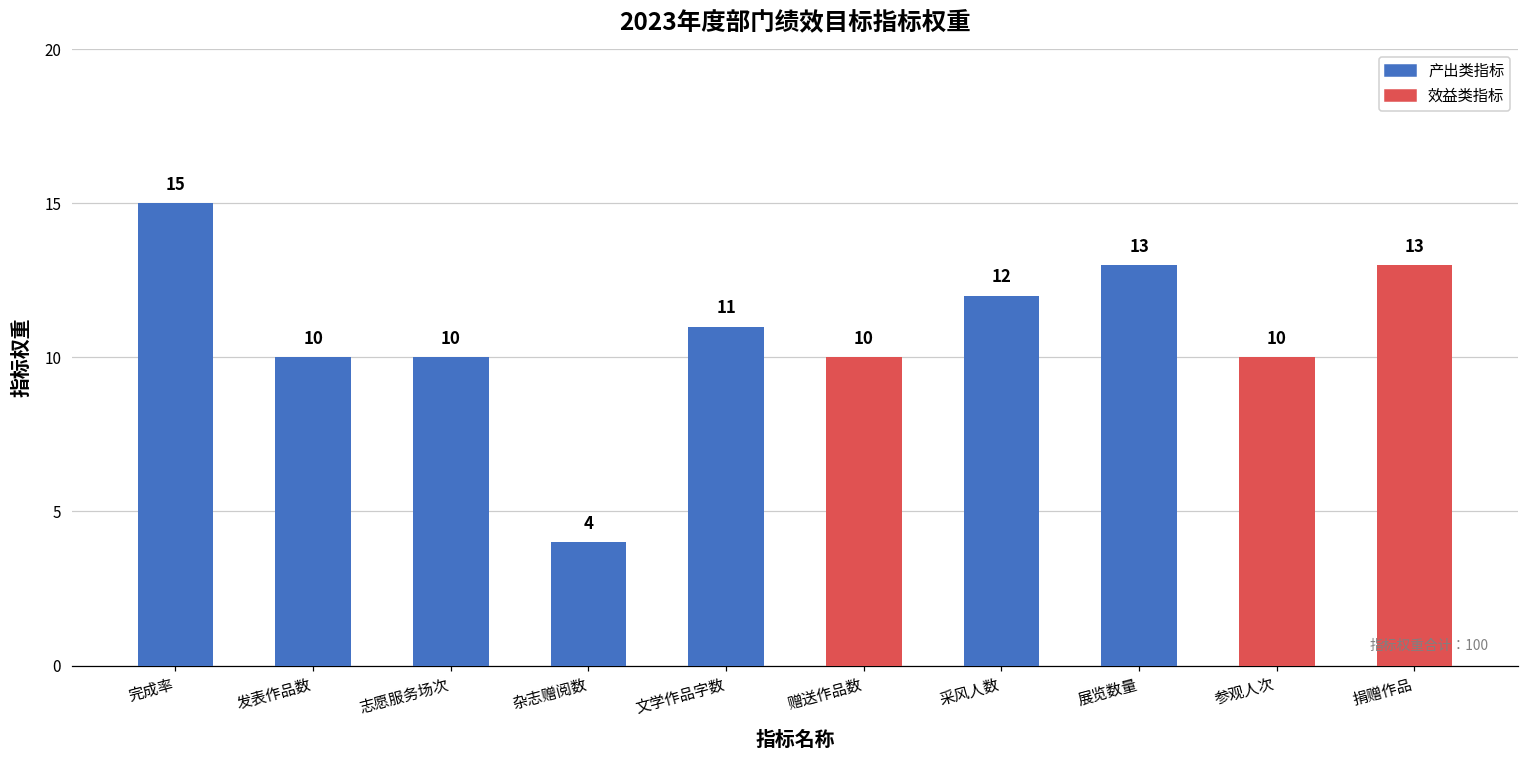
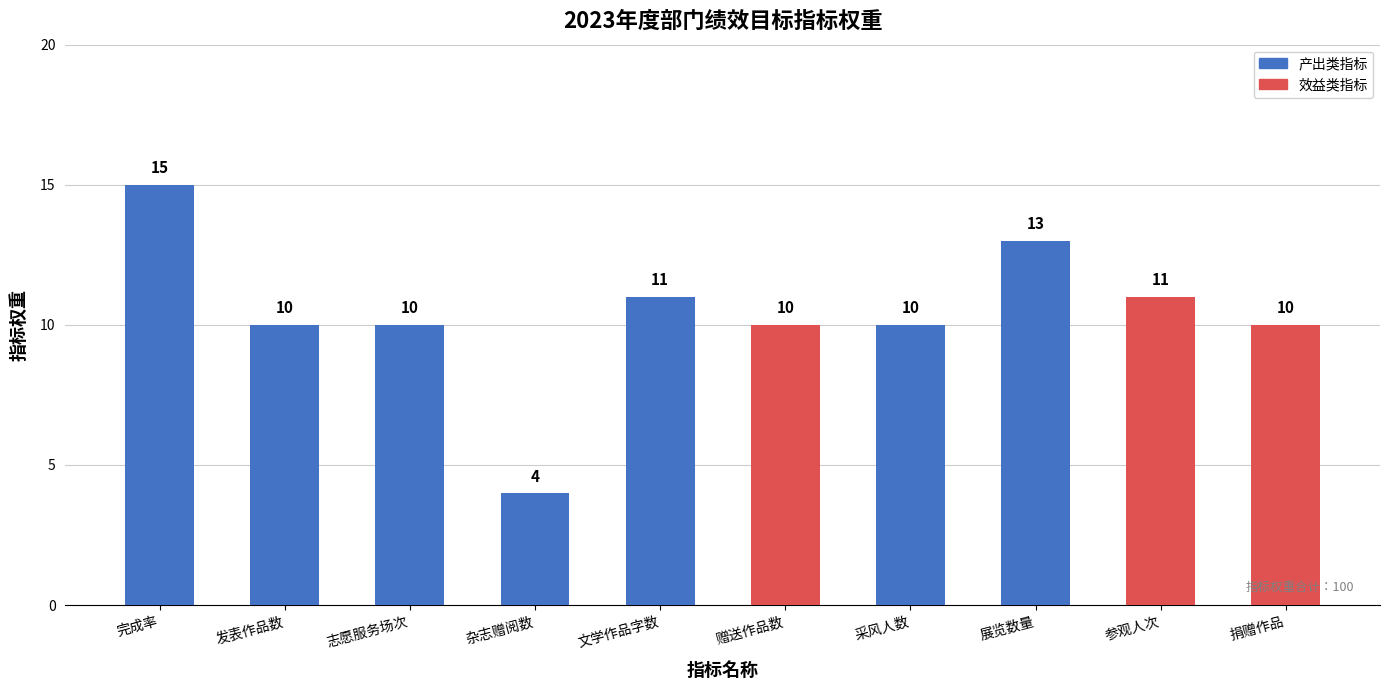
采风人数: 12 -> 10
参观人次: 10 -> 11
捐赠作品: 13 -> 10
